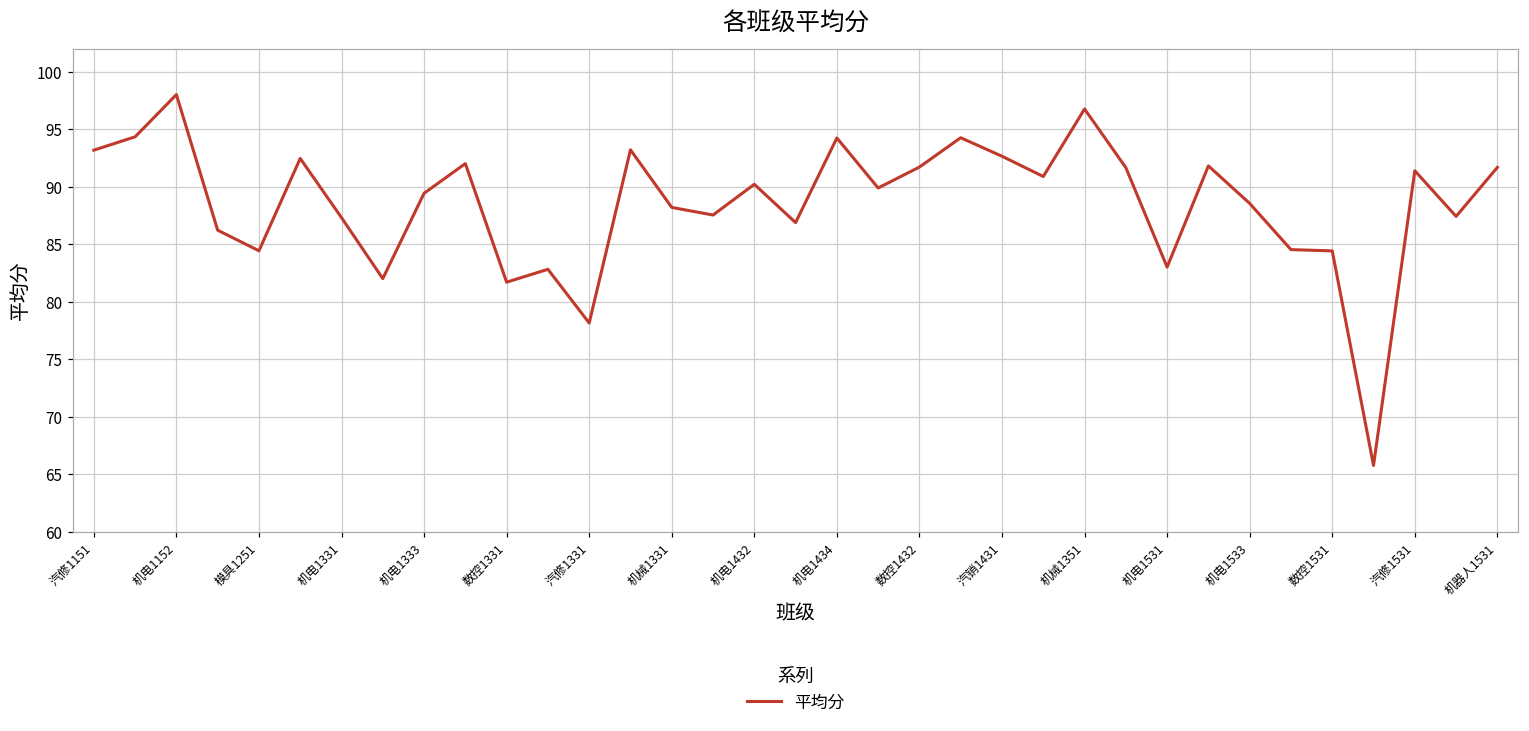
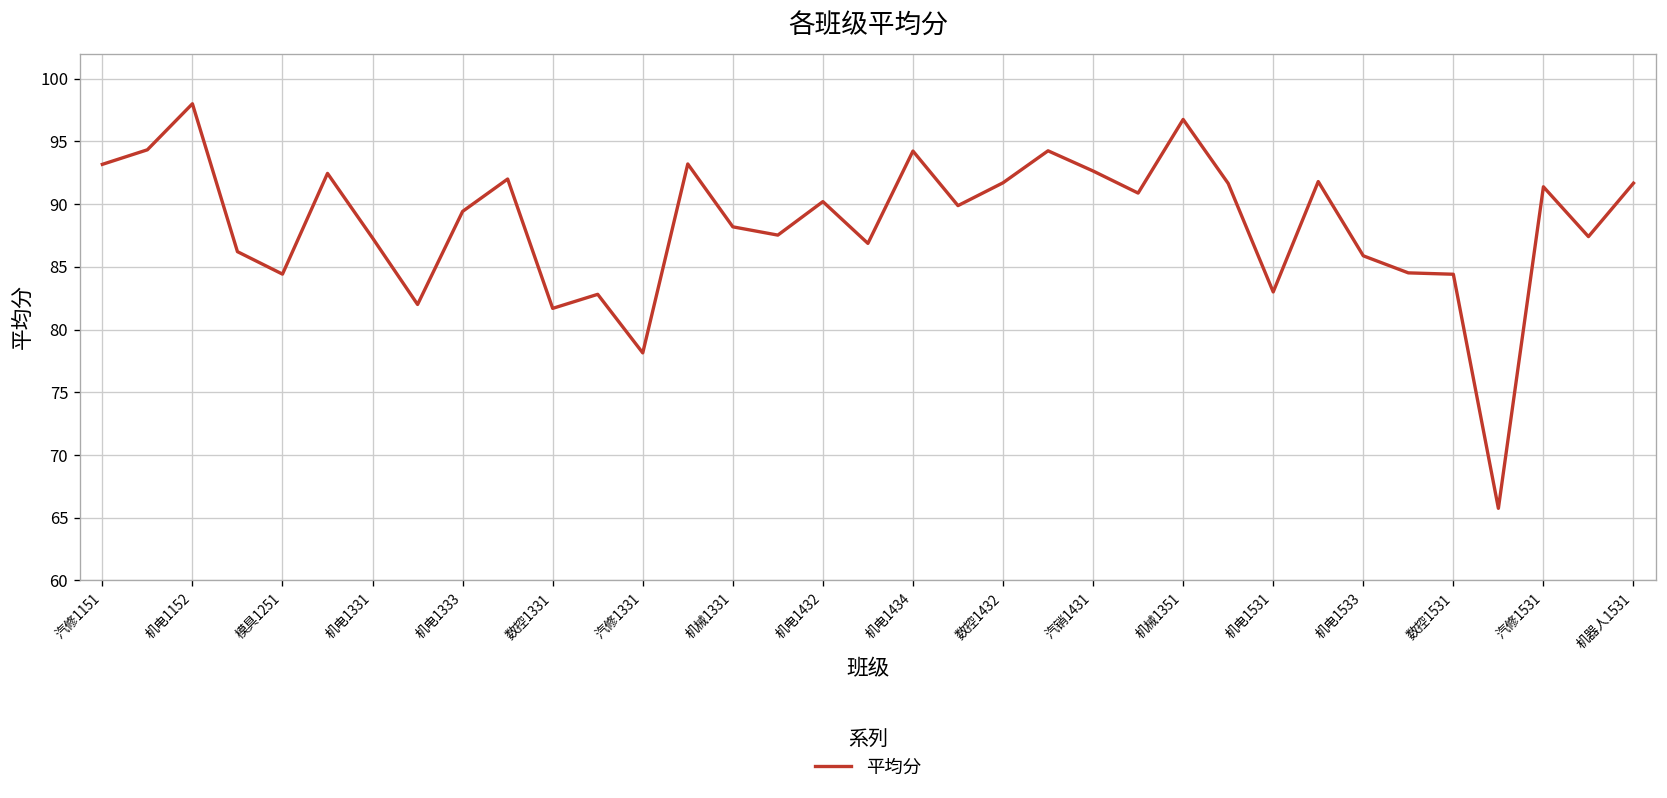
机电1533: 88.5 -> 85.9
